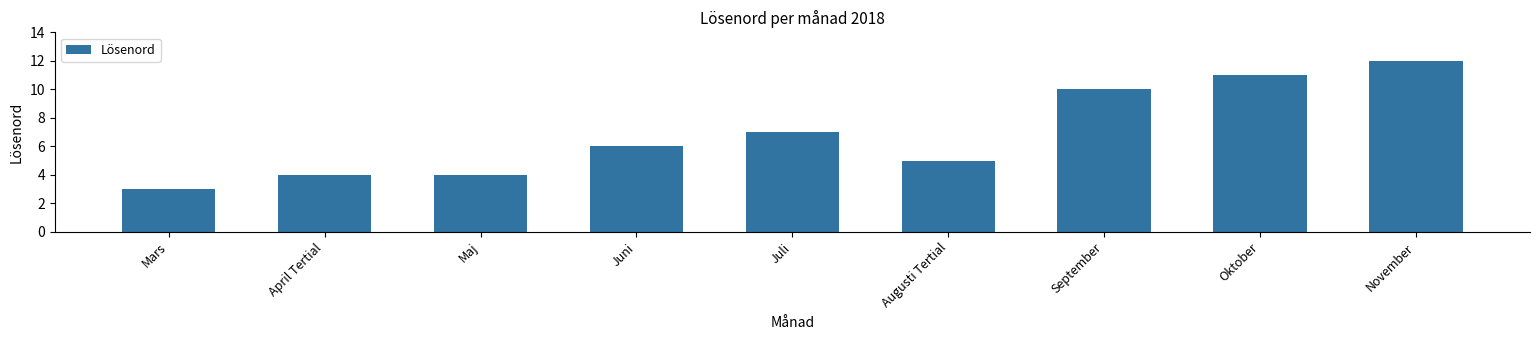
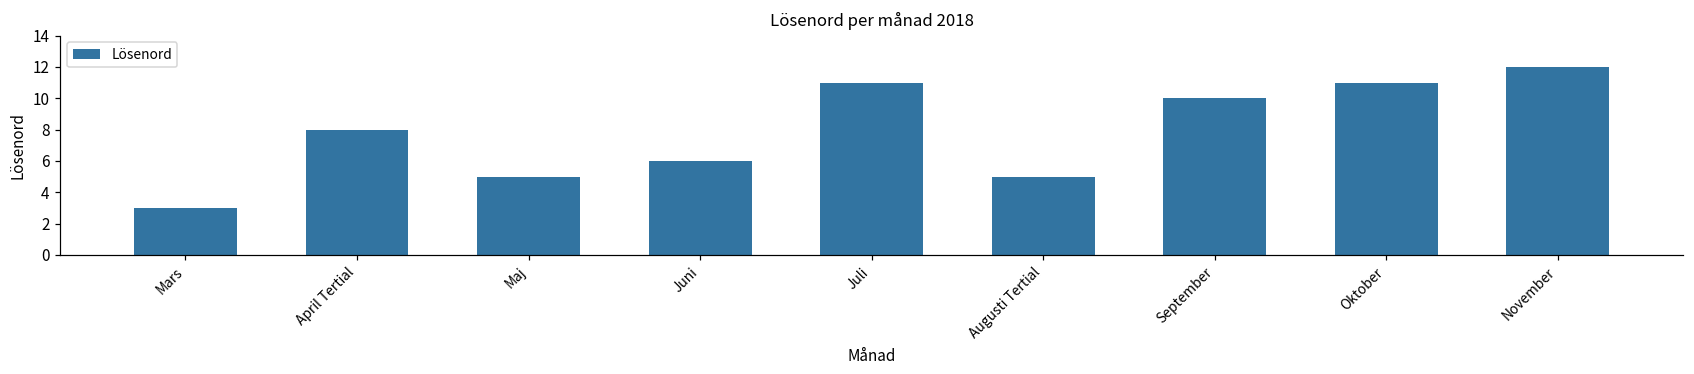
April Tertial: 4.0 -> 8.0
Maj: 4.0 -> 5.0
Juli: 7.0 -> 11.0
